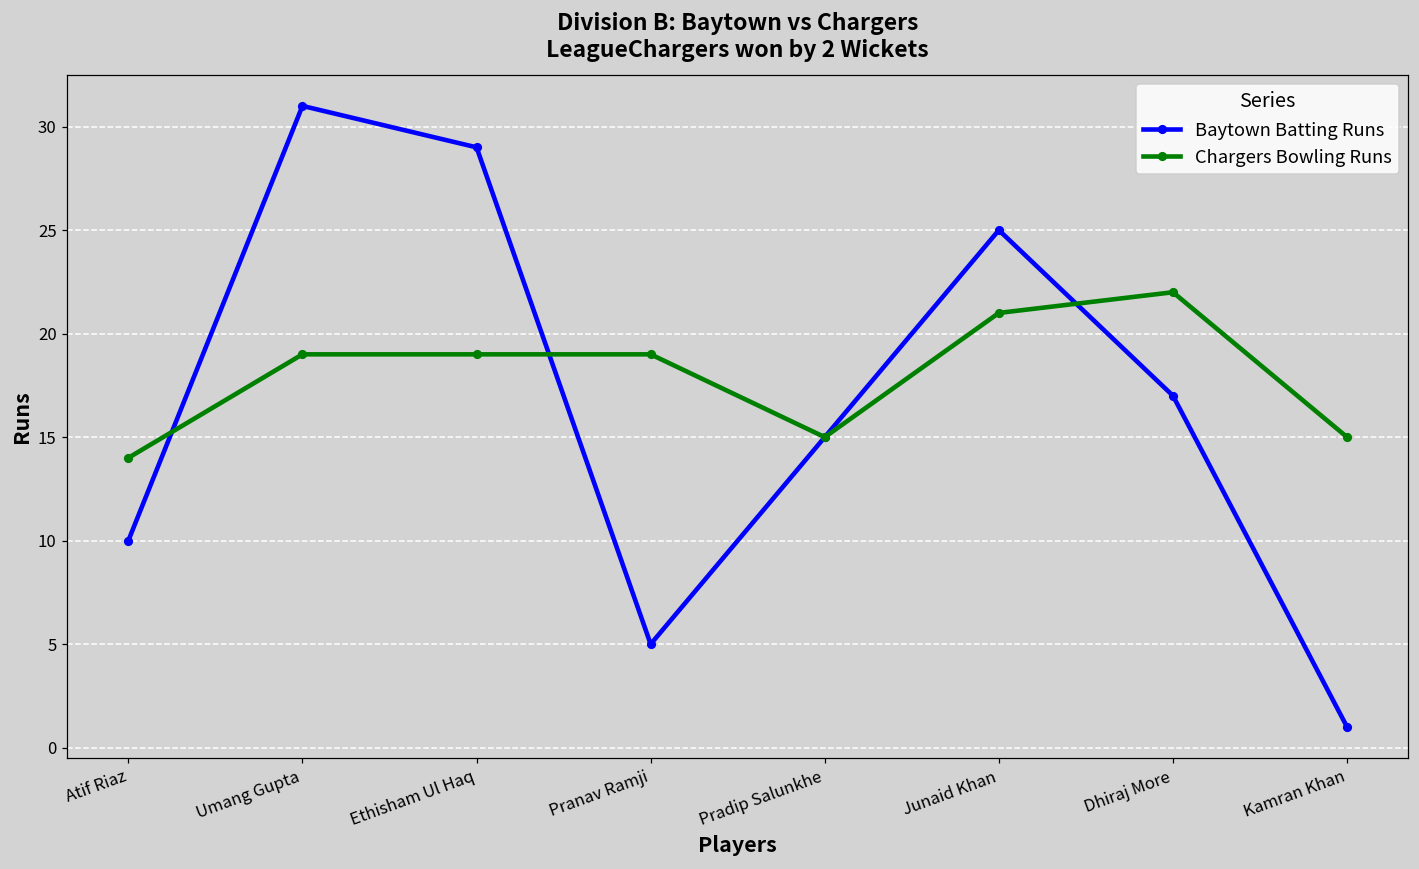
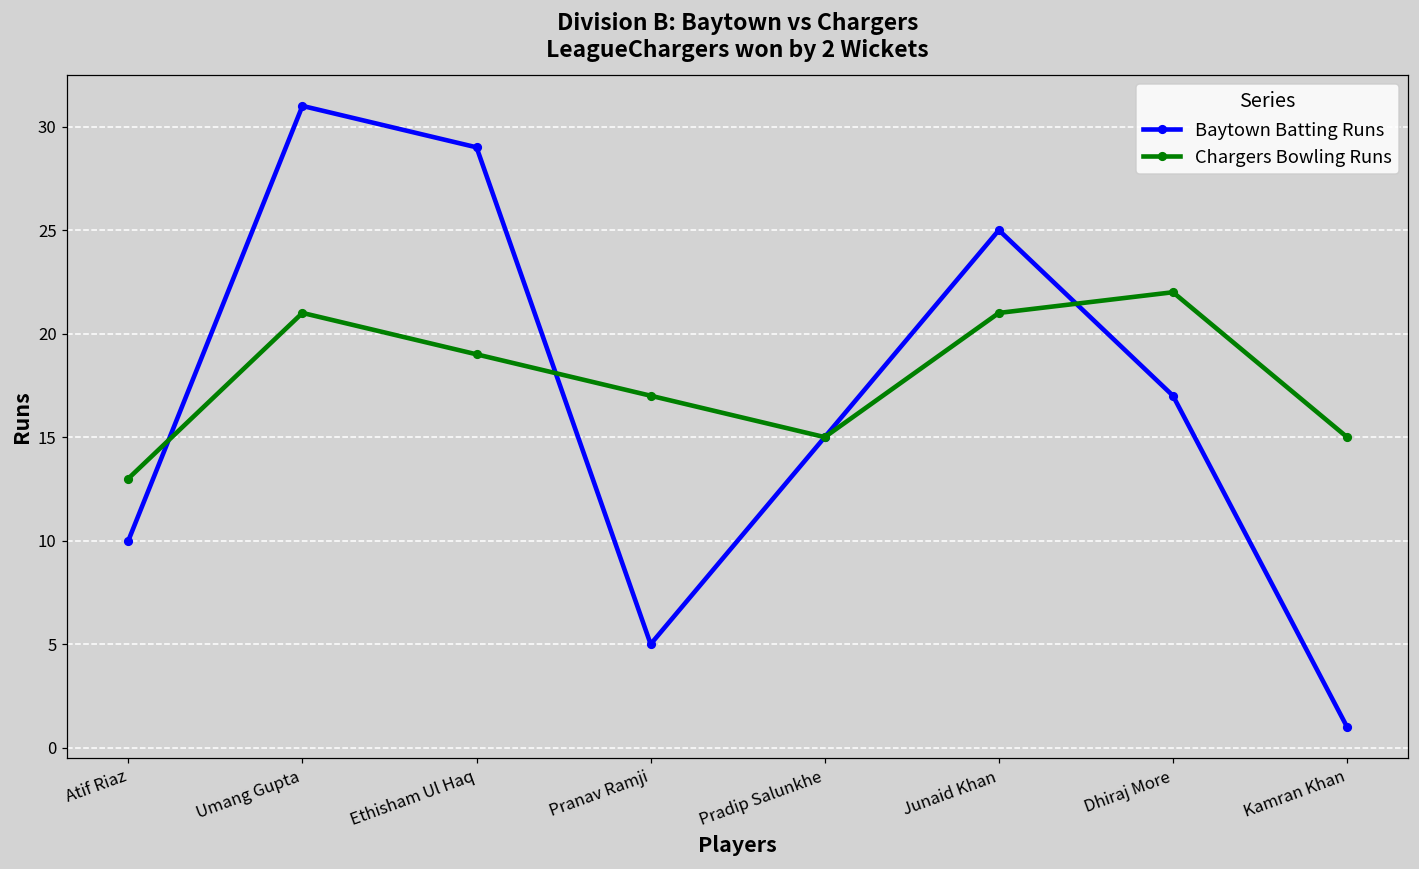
Chargers Bowling Runs, Atif Riaz: 14 -> 13
Chargers Bowling Runs, Umang Gupta: 19 -> 21
Chargers Bowling Runs, Pranav Ramji: 19 -> 17
